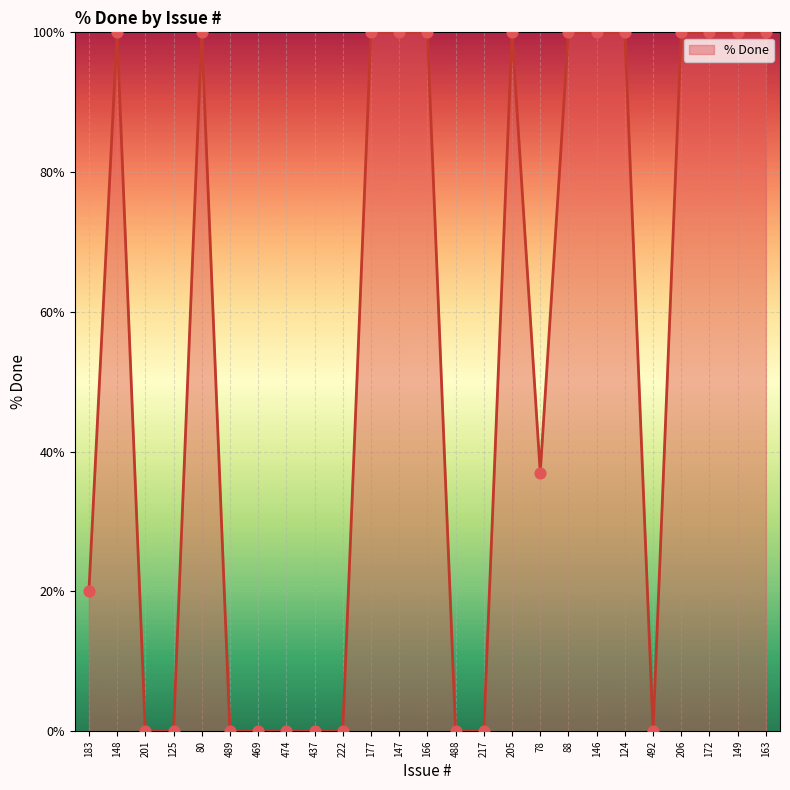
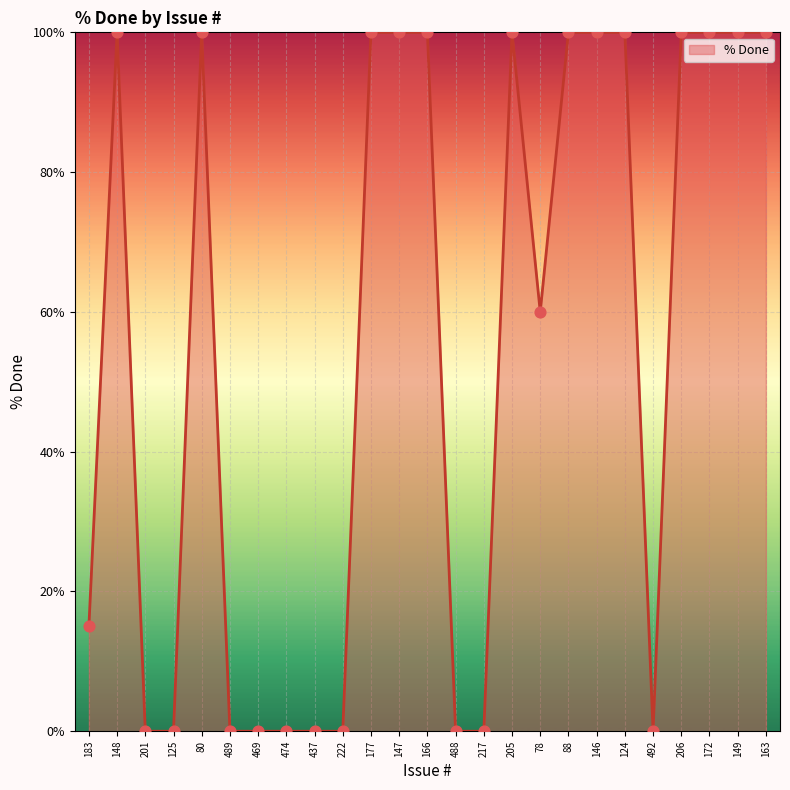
183: 20% -> 15%
78: 37% -> 60%
